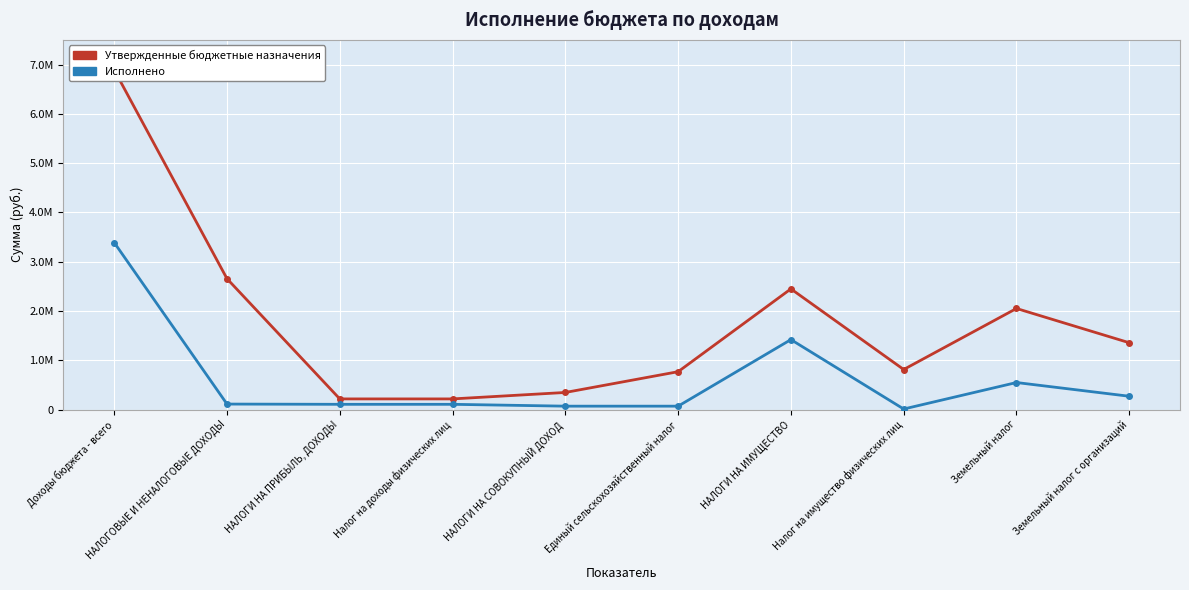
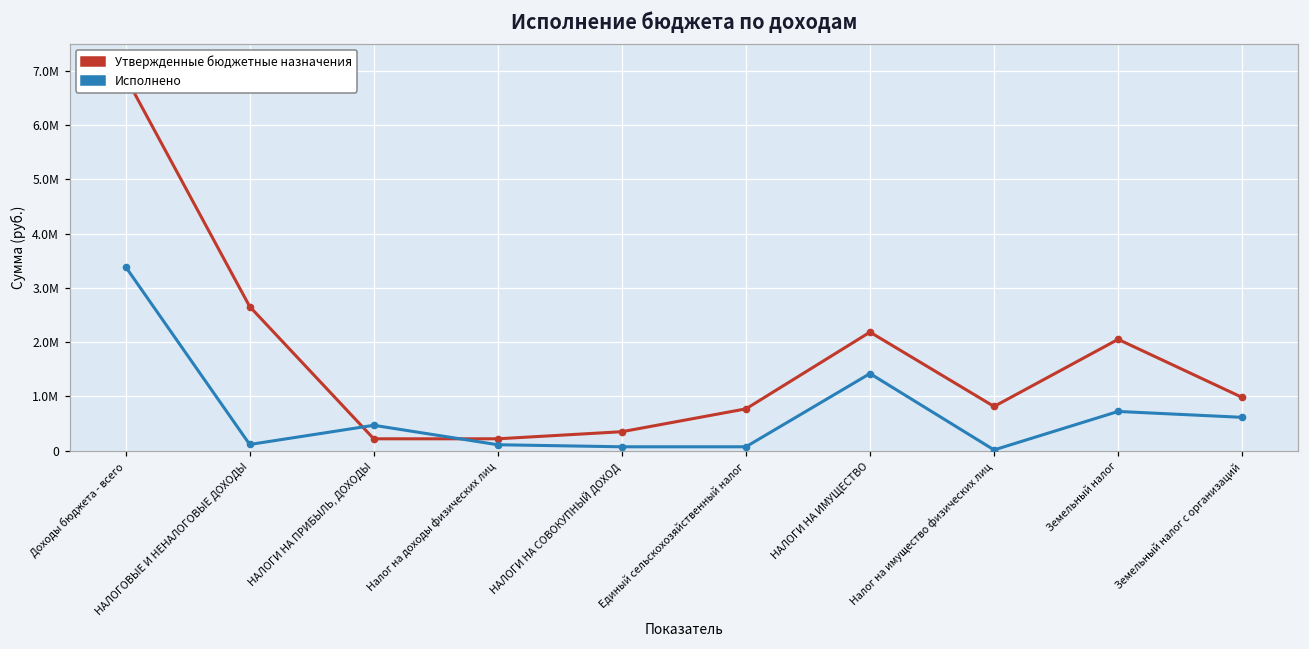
Исполнено, НАЛОГИ НА ПРИБЫЛЬ, ДОХОДЫ: 100000 -> 500000
Утвержденные бюджетные назначения, НАЛОГИ НА ИМУЩЕСТВО: 2400000 -> 2200000
Исполнено, Земельный налог: 500000 -> 700000
Утвержденные бюджетные назначения, Земельный налог с организаций: 1400000 -> 1000000
Исполнено, Земельный налог с организаций: 300000 -> 600000
